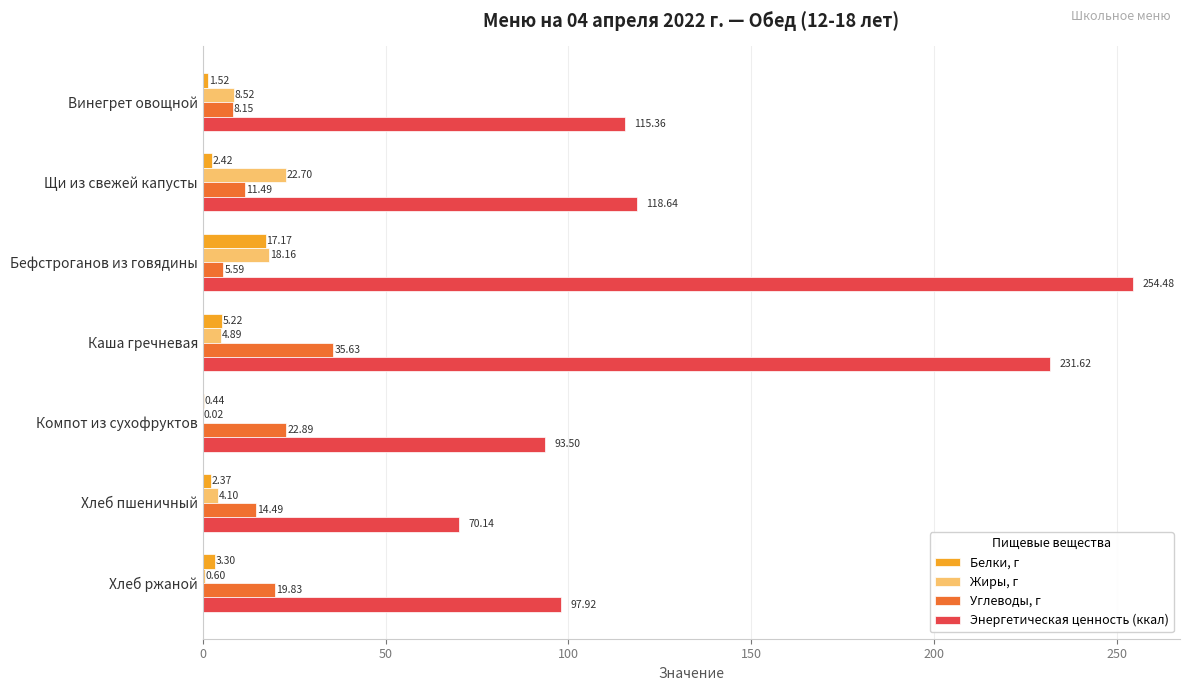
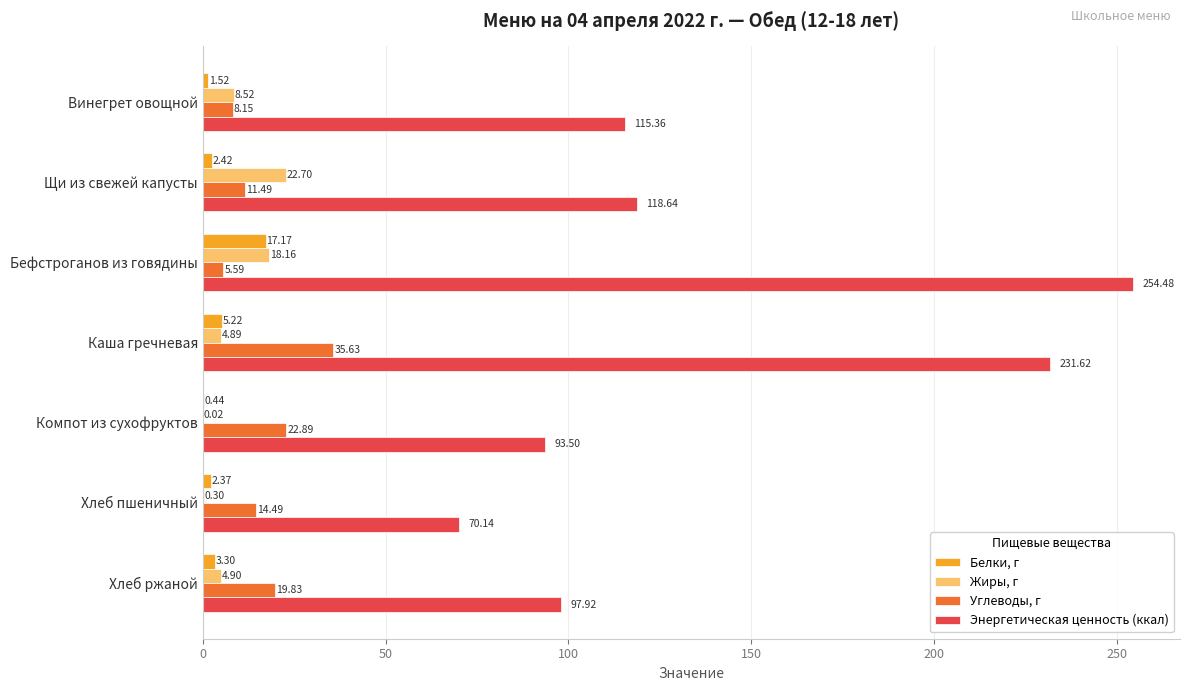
Жиры, г, Хлеб пшеничный: 4.10 -> 0.30
Жиры, г, Хлеб ржаной: 0.60 -> 4.90
